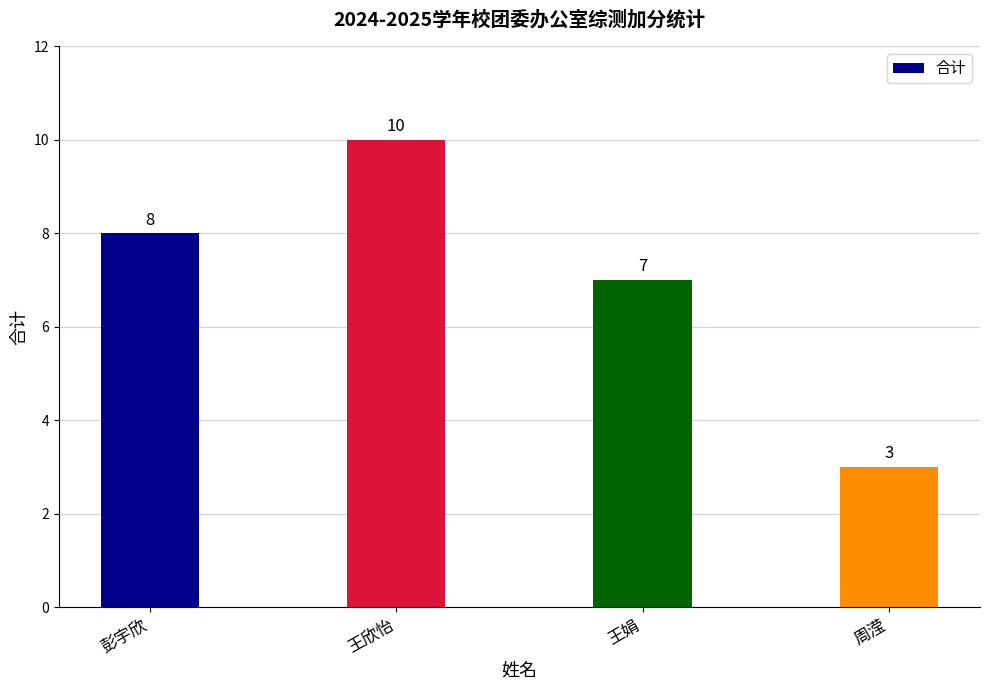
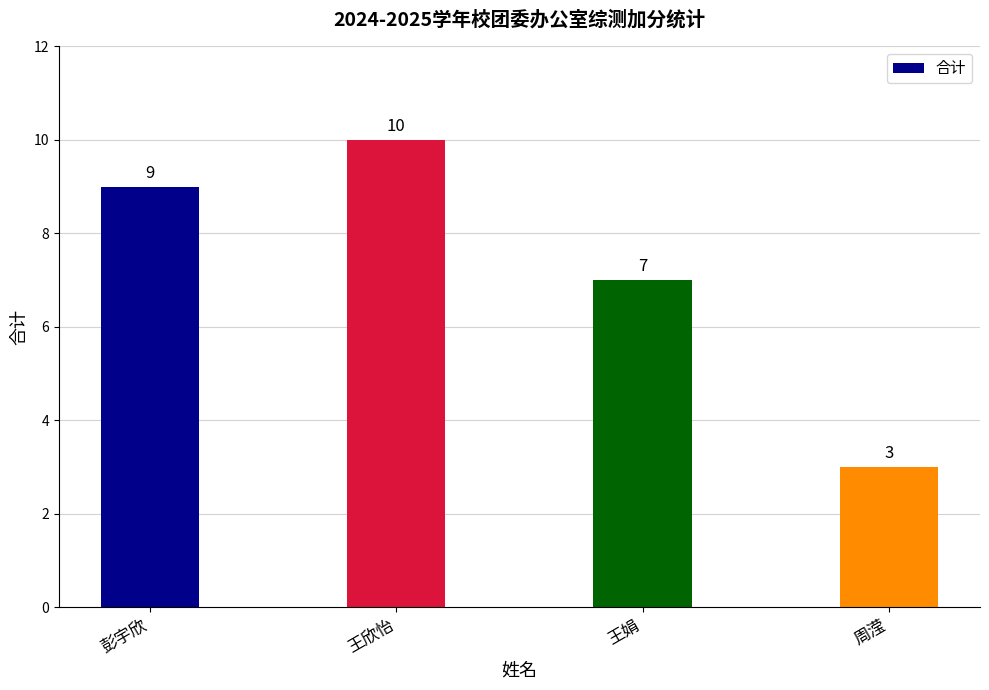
彭宇欣: 8 -> 9
